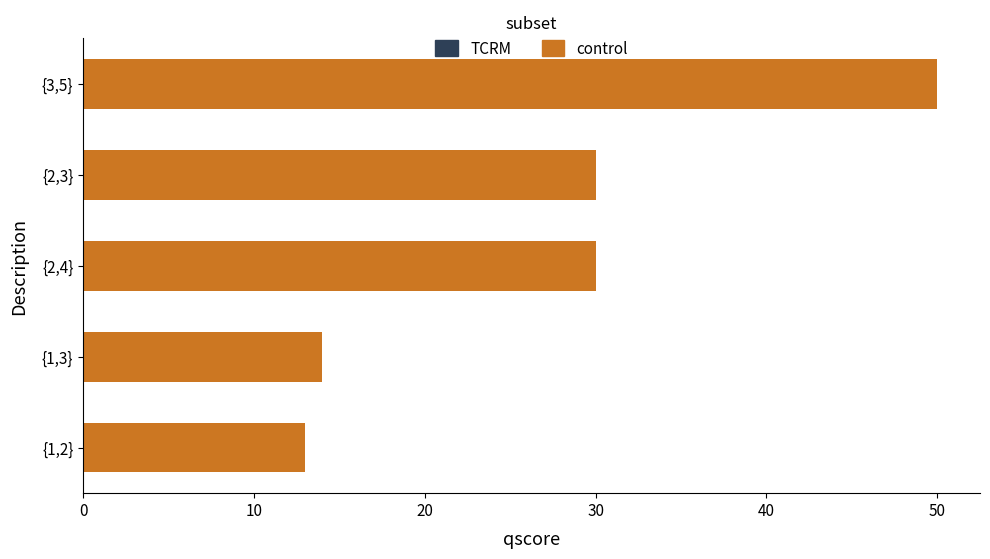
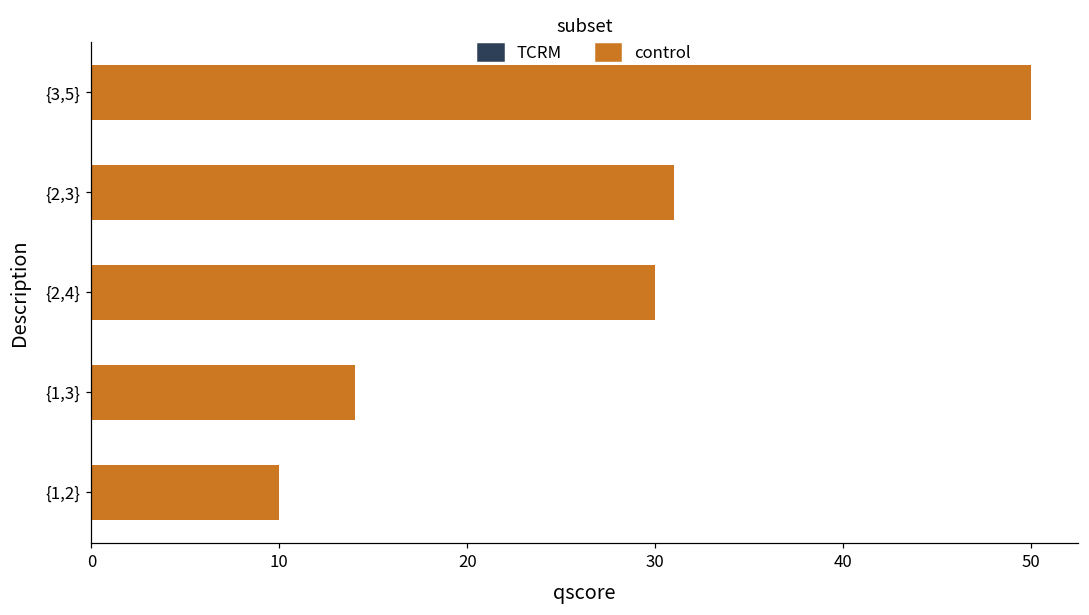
{2,3}: 30 -> 31
{1,2}: 13 -> 10
